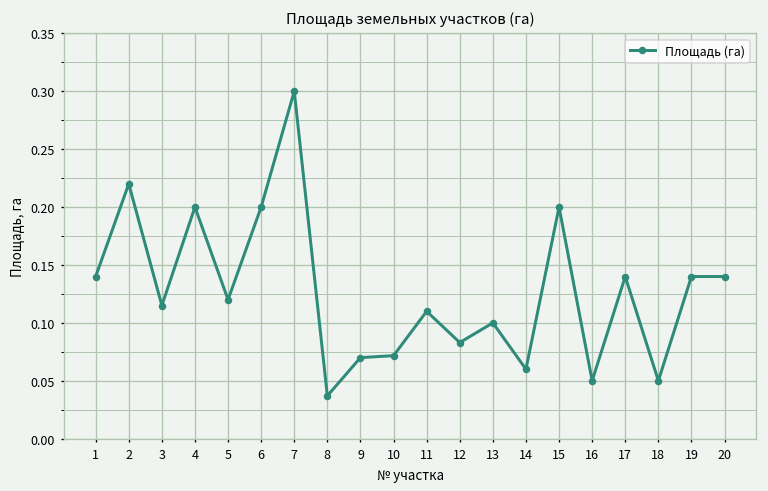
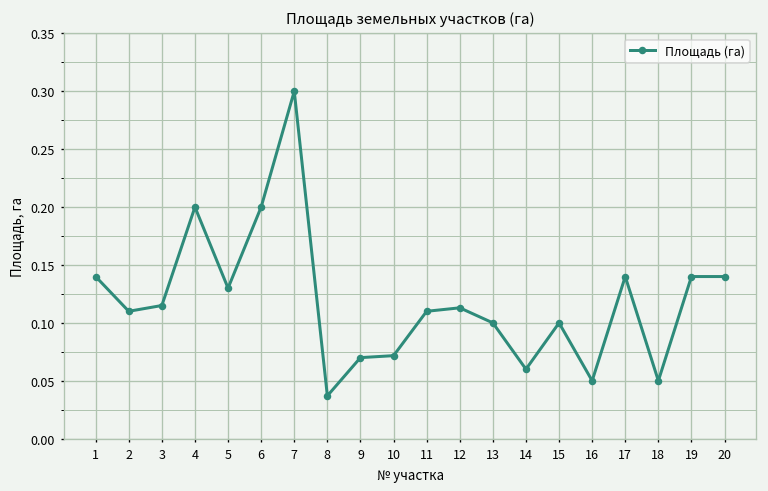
2: 0.22 -> 0.11
5: 0.12 -> 0.13
12: 0.08 -> 0.11
15: 0.2 -> 0.1
